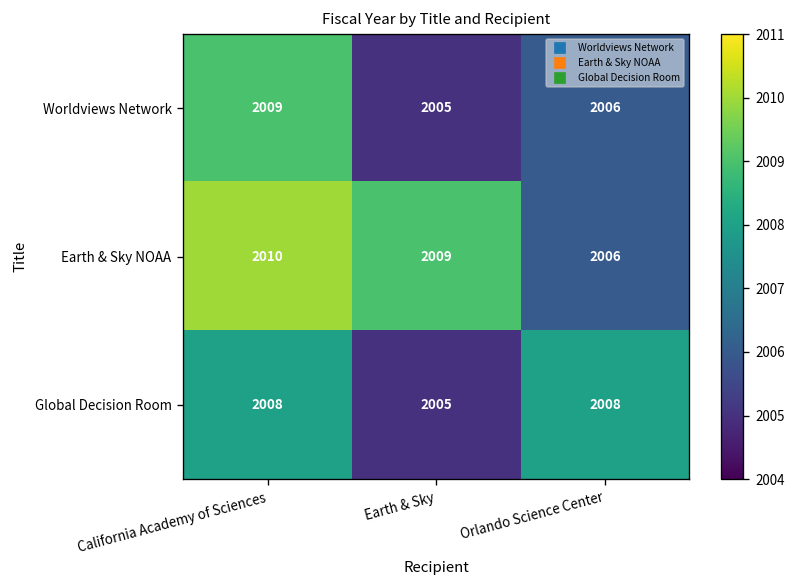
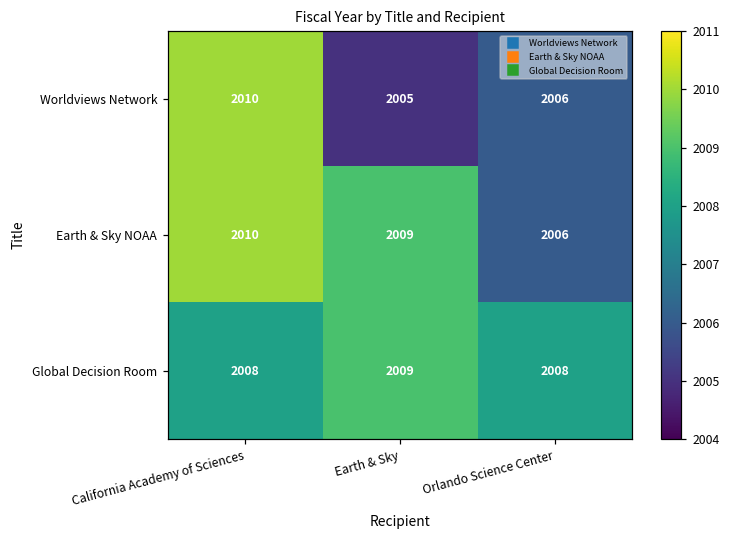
Worldviews Network, California Academy of Sciences: 2009 -> 2010
Global Decision Room, Earth & Sky: 2005 -> 2009
